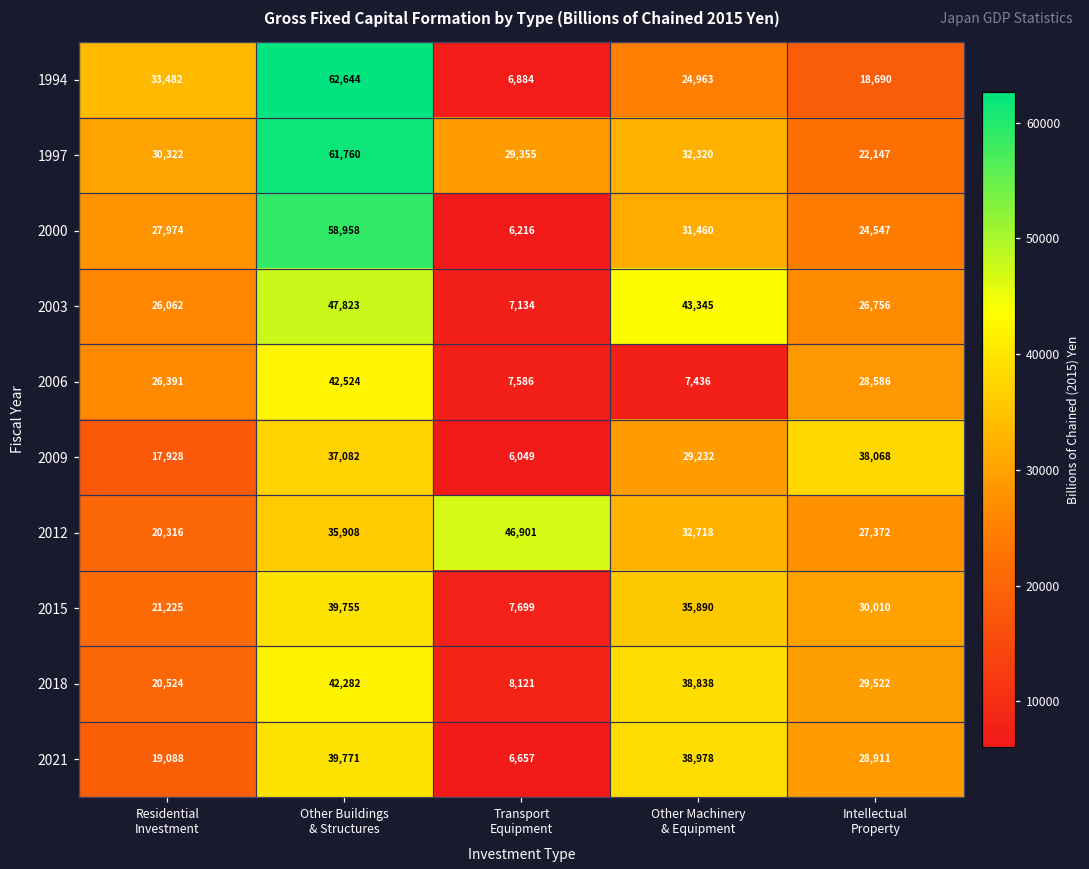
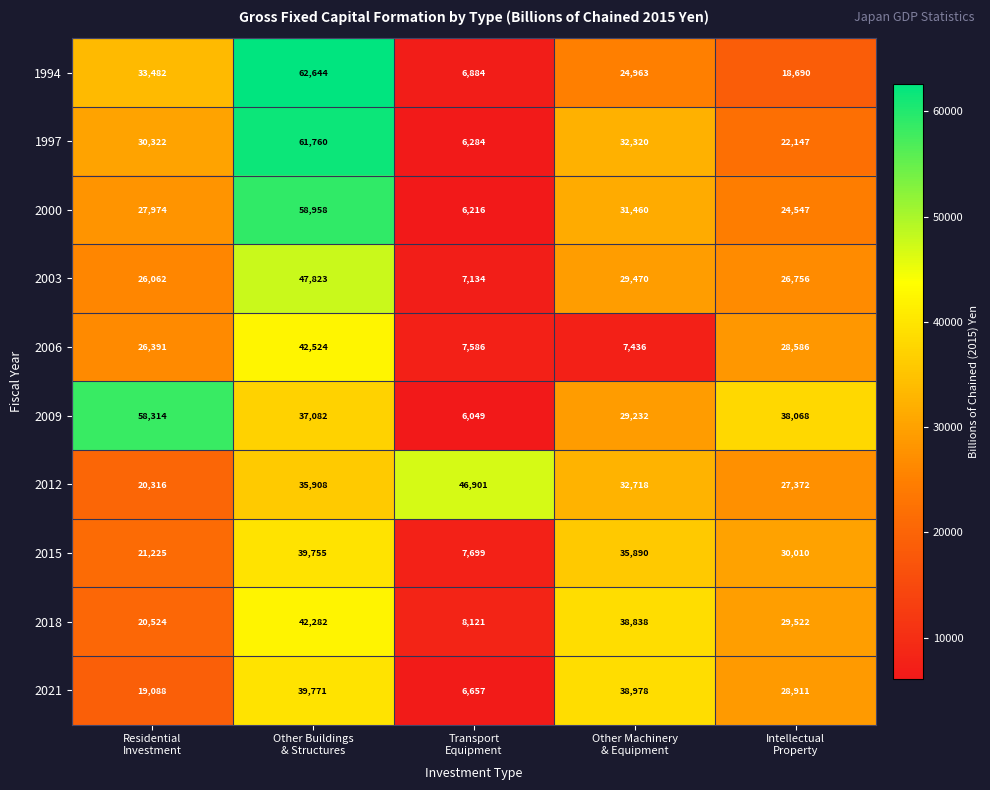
1997, Transport Equipment: 29,355 -> 6,284
2003, Other Machinery & Equipment: 43,345 -> 29,470
2009, Residential Investment: 17,928 -> 58,314
